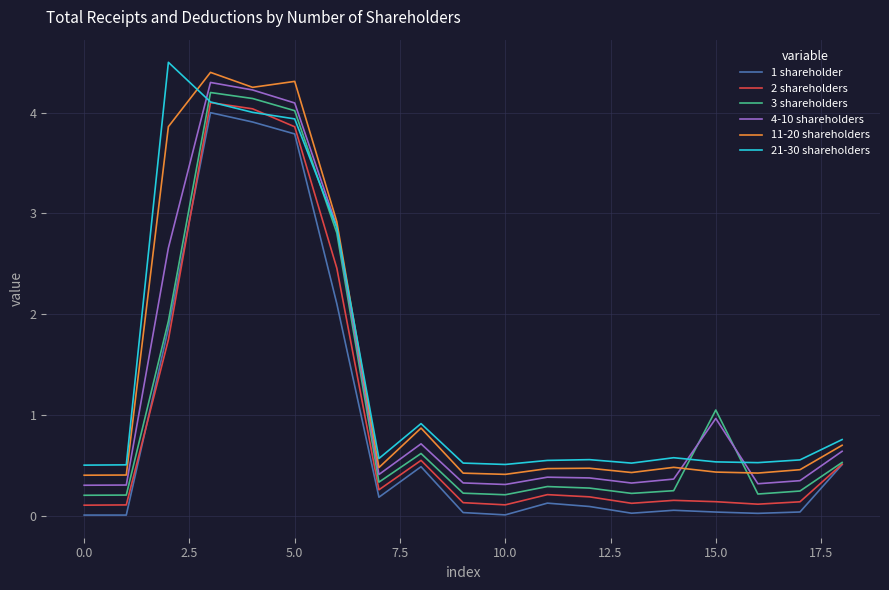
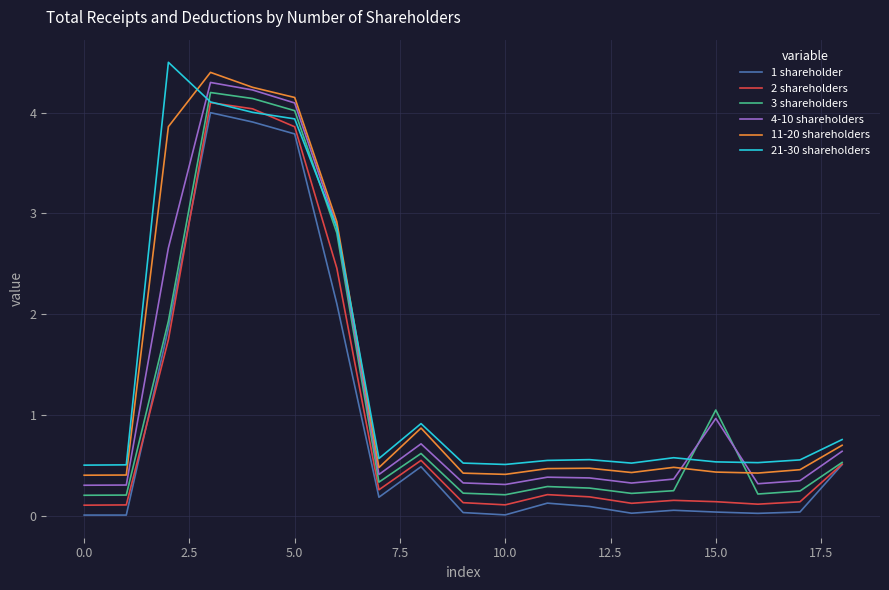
11-20 shareholders, 5.0: 4.31 -> 4.15
